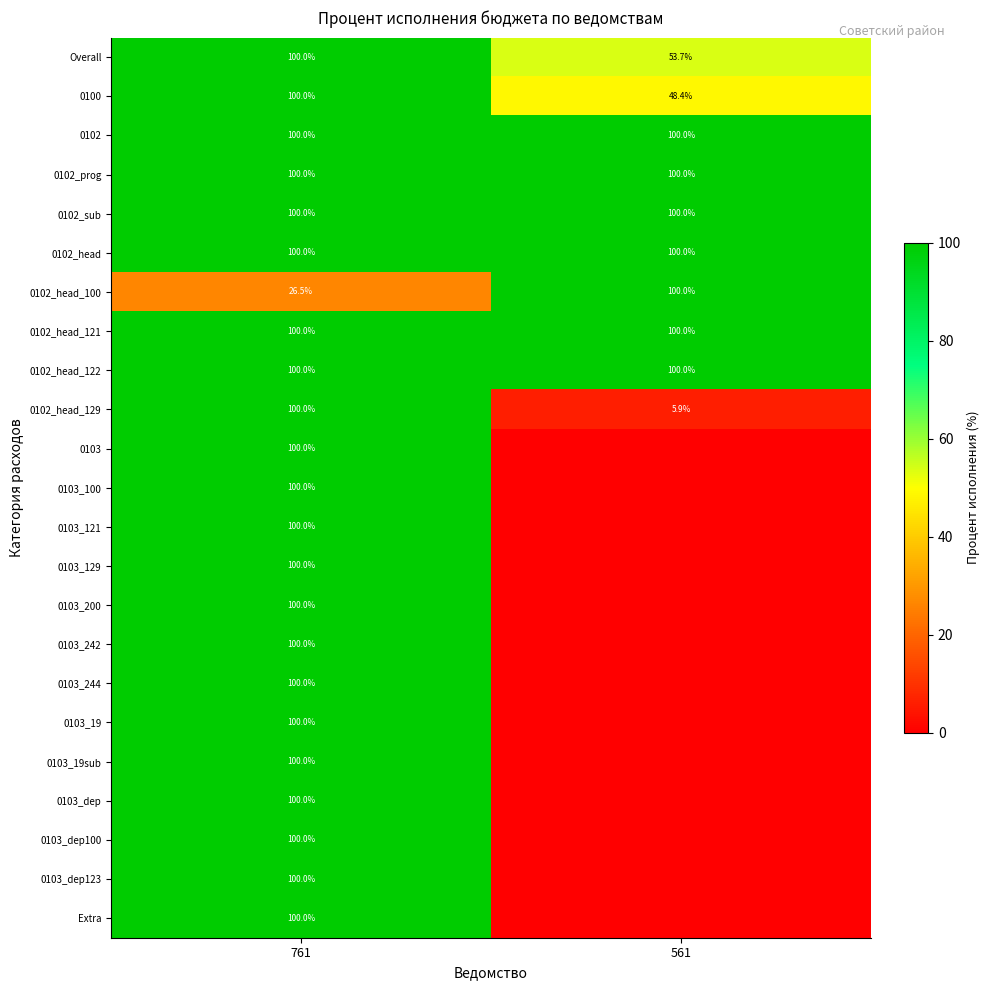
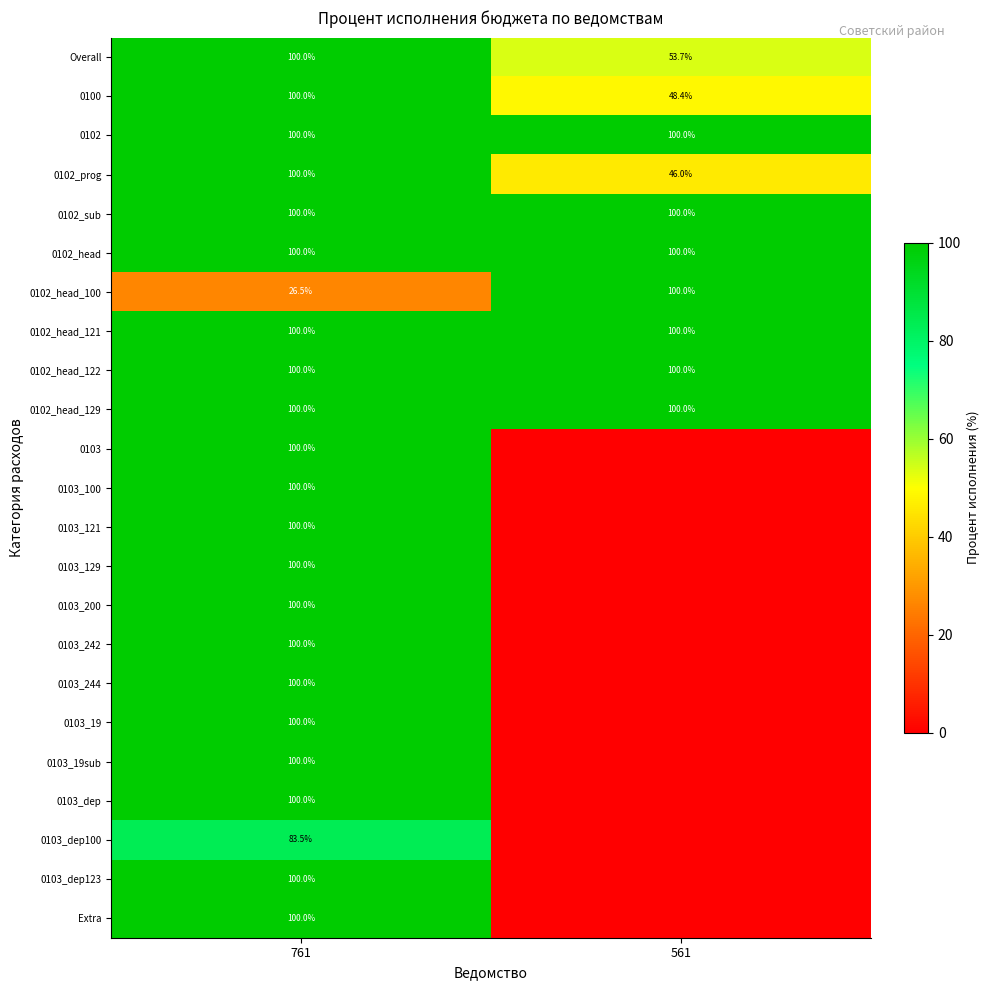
0102_prog, 561: 100.0% -> 46.0%
0102_head_129, 561: 5.9% -> 100.0%
0103_dep100, 761: 100.0% -> 83.5%
